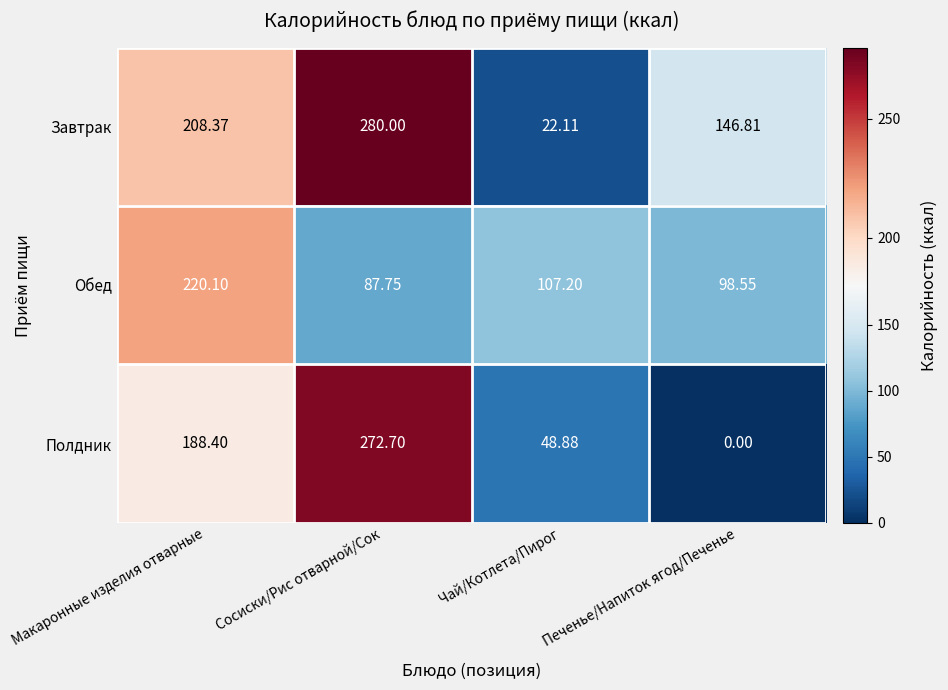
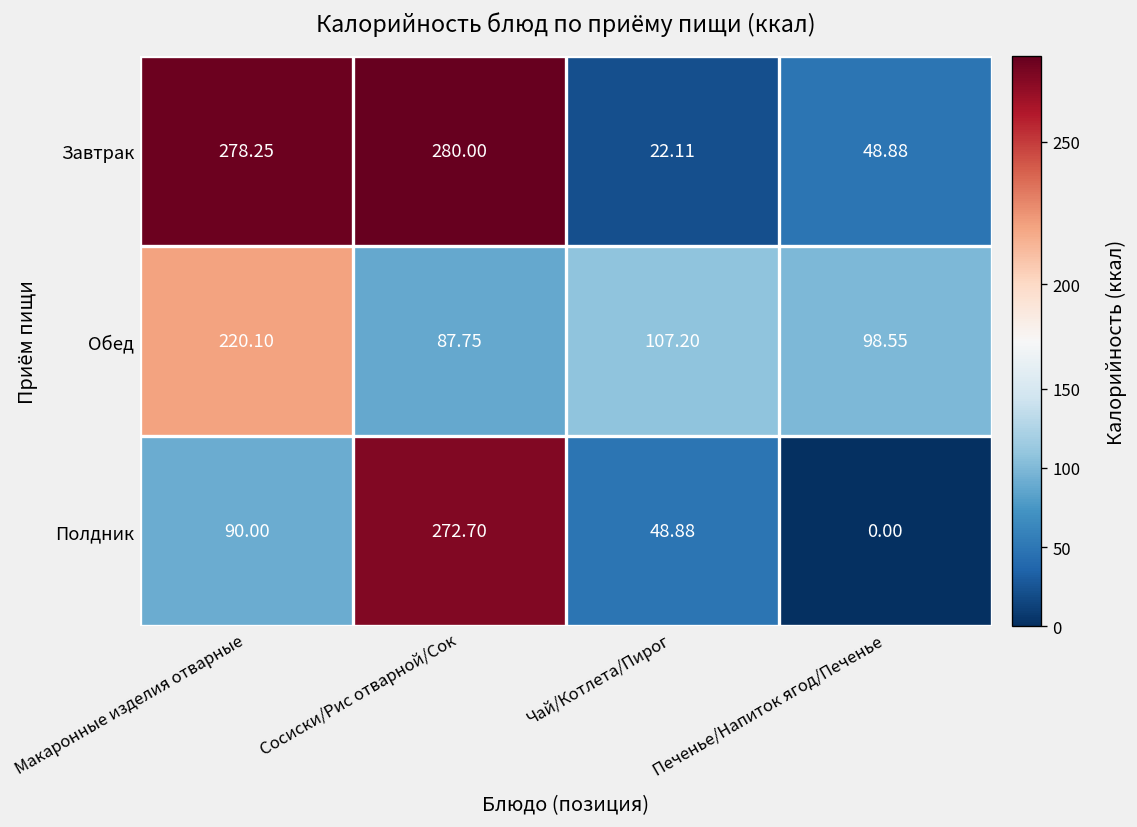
Завтрак, Макаронные изделия отварные: 208.37 -> 278.25
Завтрак, Печенье/Напиток ягод/Печенье: 146.81 -> 48.88
Полдник, Макаронные изделия отварные: 188.40 -> 90.00
